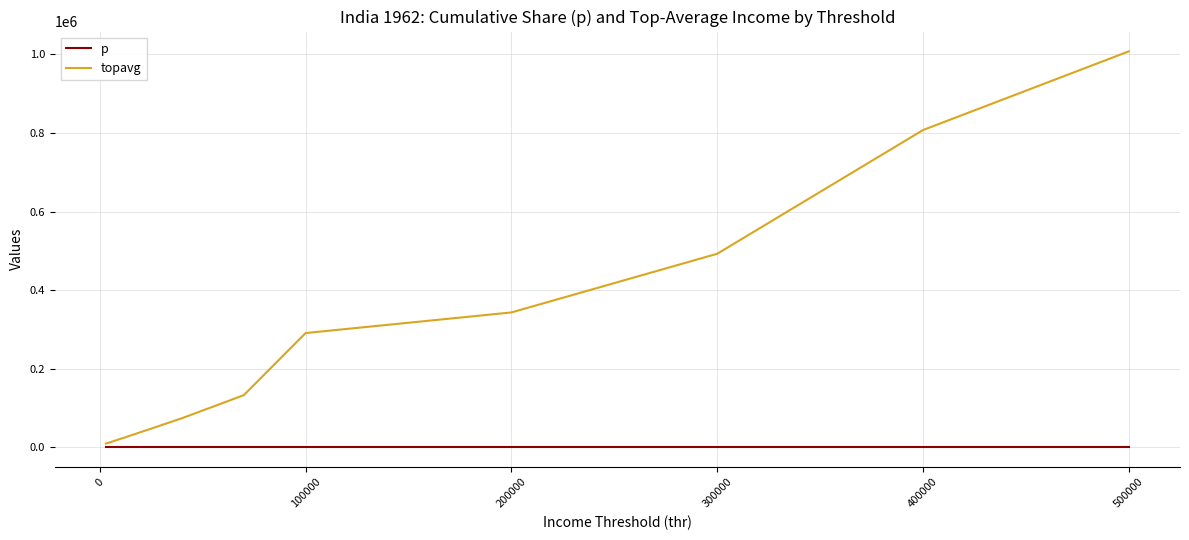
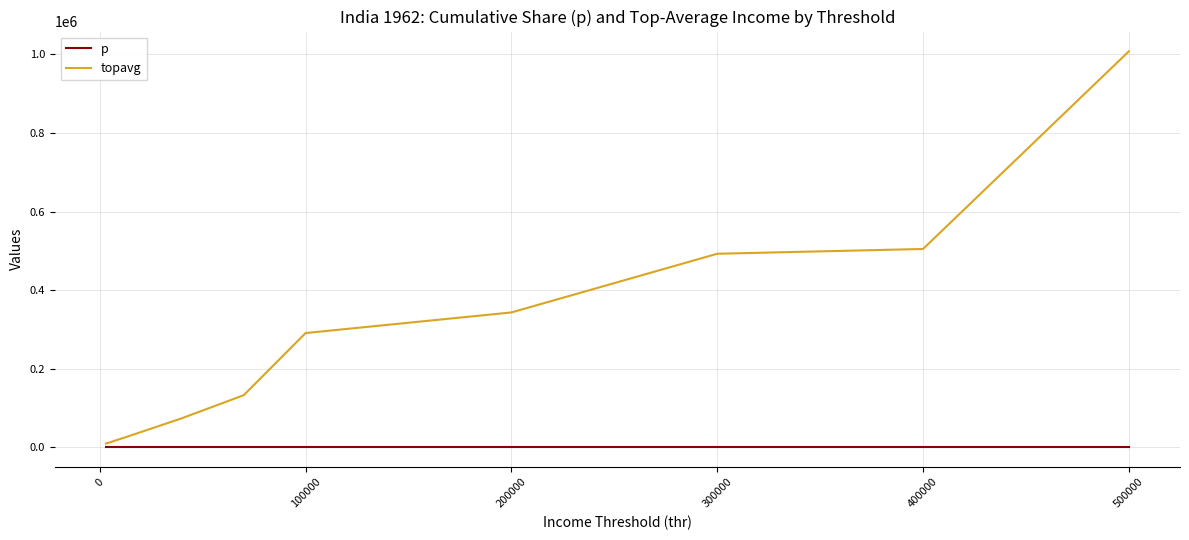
topavg, 400000: 810000 -> 500000
